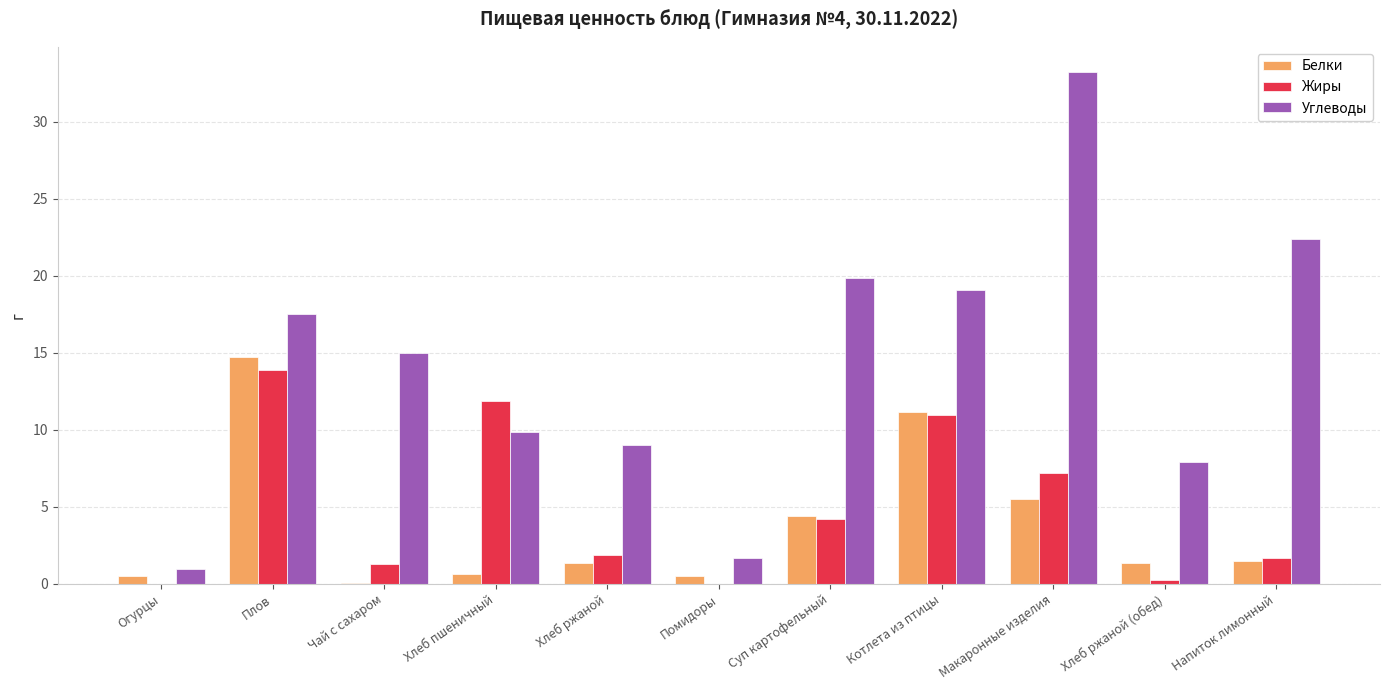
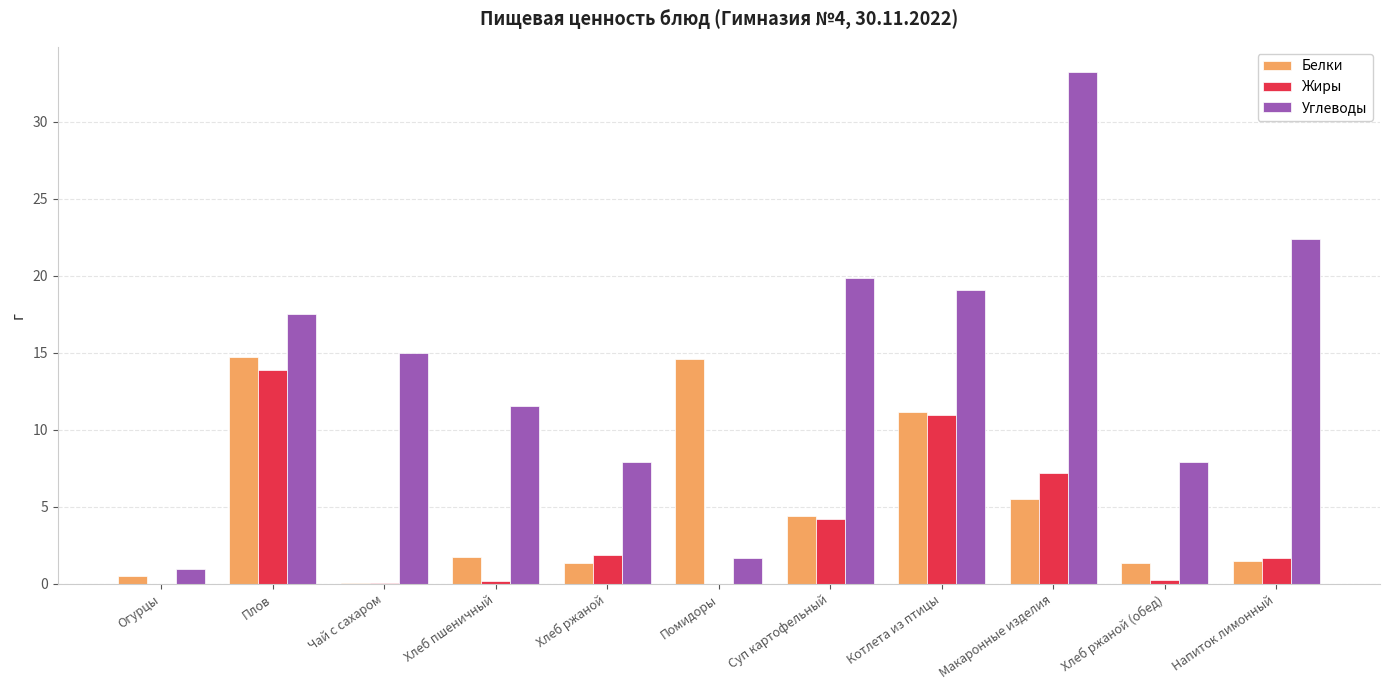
Жиры, Чай с сахаром: 1.3 -> 0.0
Белки, Хлеб пшеничный: 0.7 -> 1.8
Жиры, Хлеб пшеничный: 11.8 -> 0.2
Углеводы, Хлеб пшеничный: 9.8 -> 11.6
Углеводы, Хлеб ржаной: 9.0 -> 7.9
Белки, Помидоры: 0.5 -> 14.6
